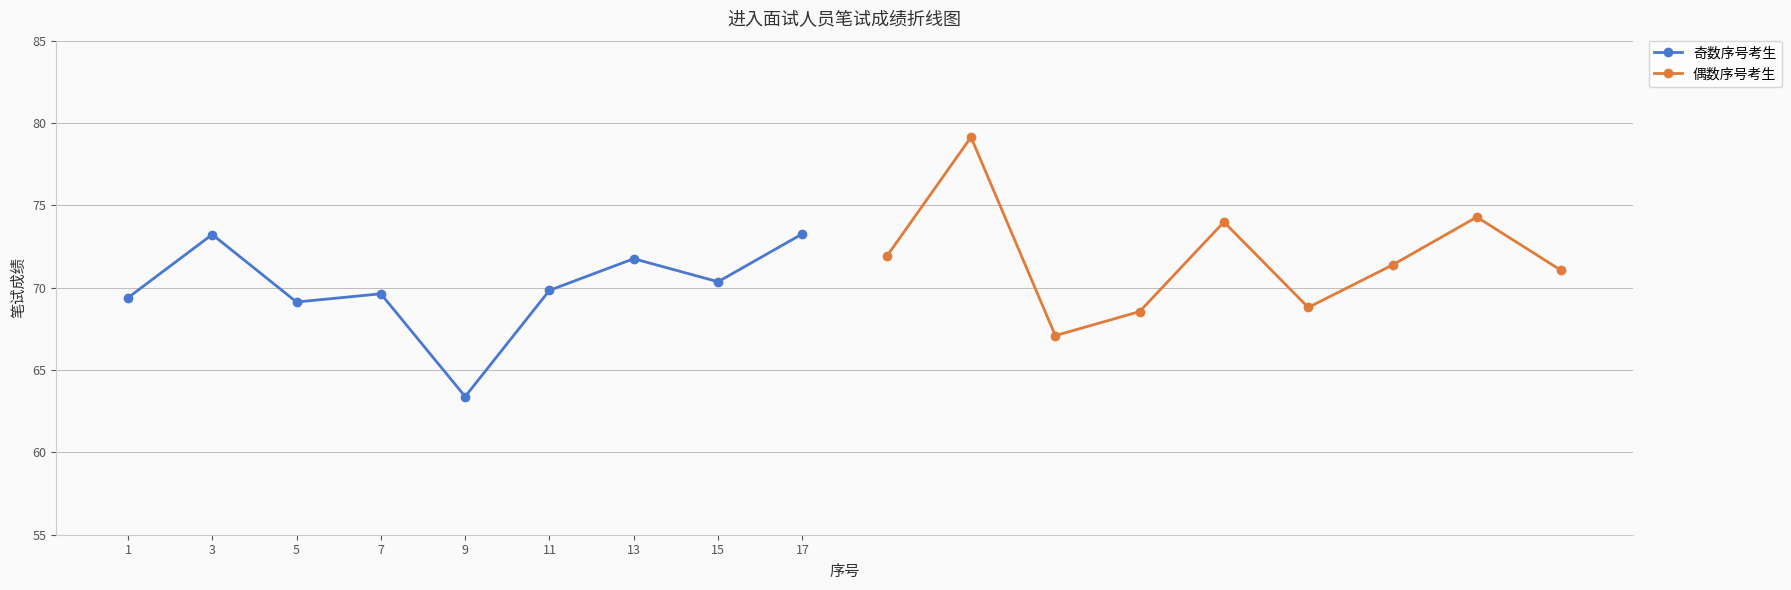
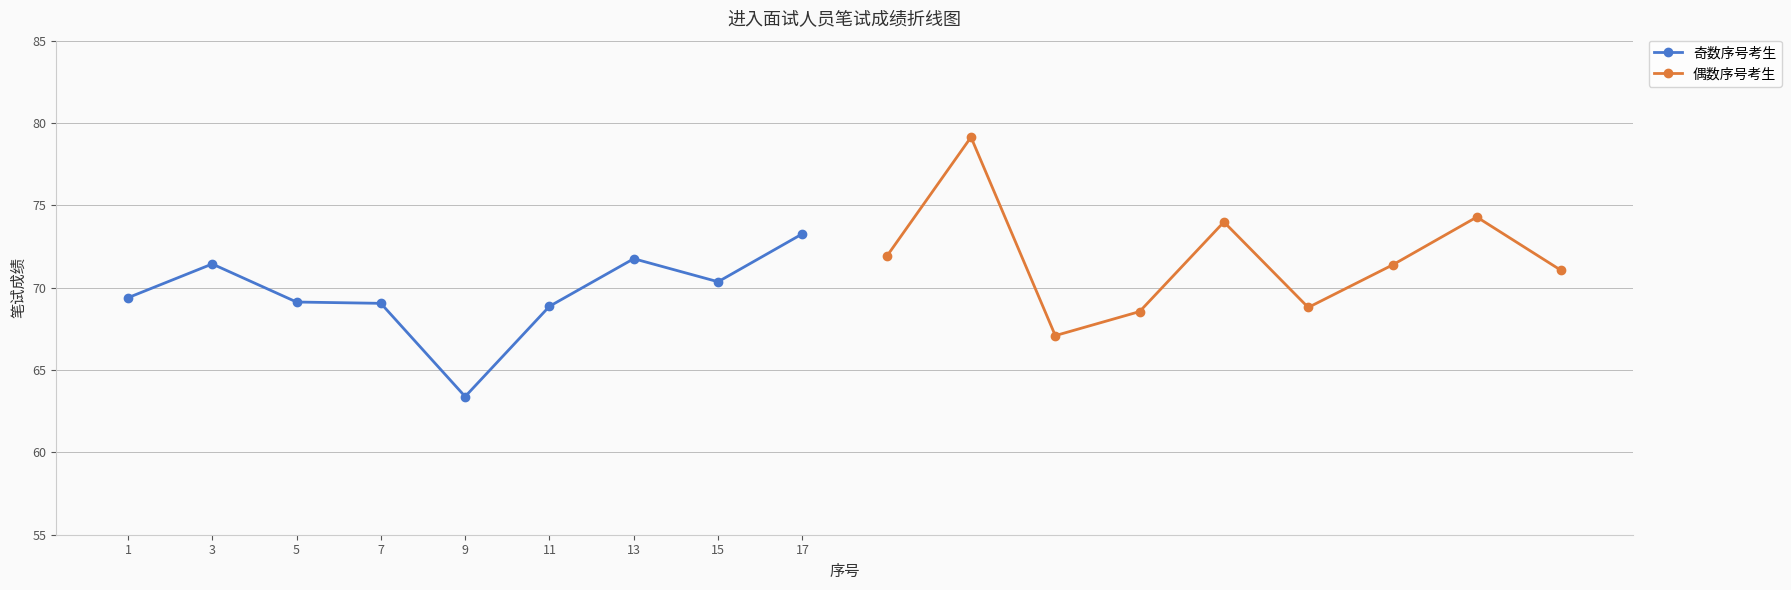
奇数序号考生, 3: 73.2 -> 71.4
奇数序号考生, 7: 69.6 -> 69.1
奇数序号考生, 11: 69.8 -> 68.9
